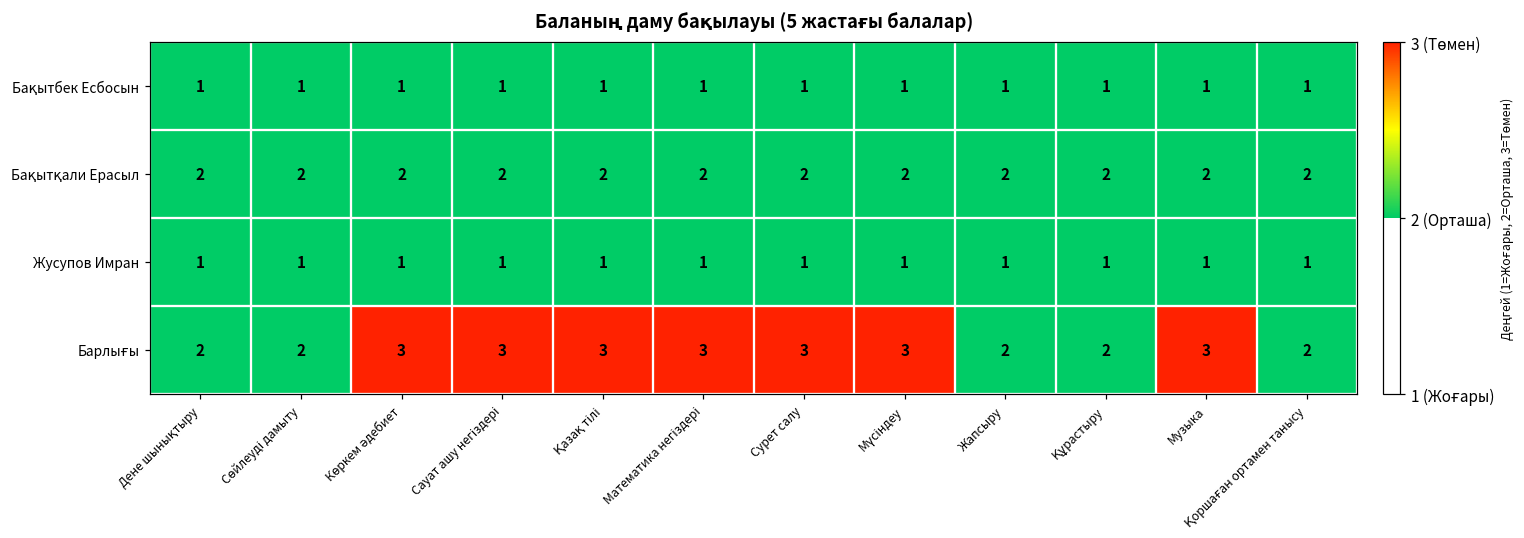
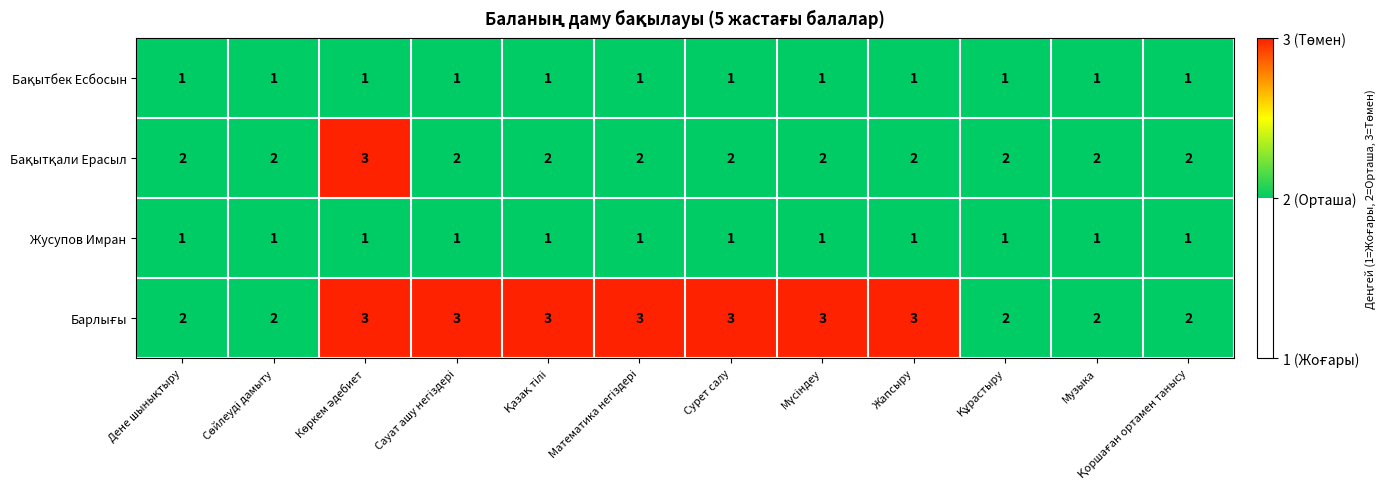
Бақытқали Ерасыл, Көркем әдебиет: 2 -> 3
Барлығы, Жапсыру: 2 -> 3
Барлығы, Музыка: 3 -> 2
